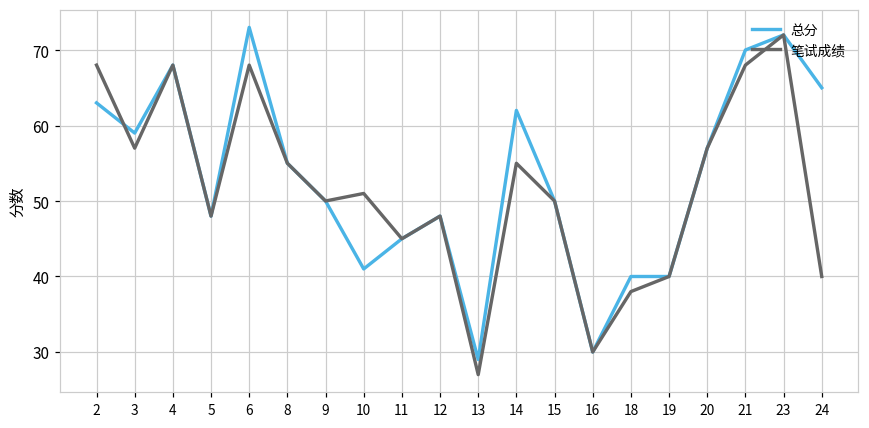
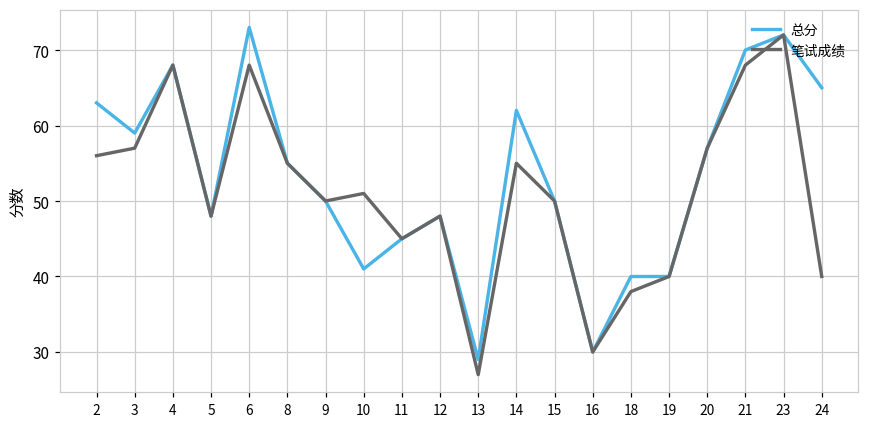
笔试成绩, 2: 68 -> 56
